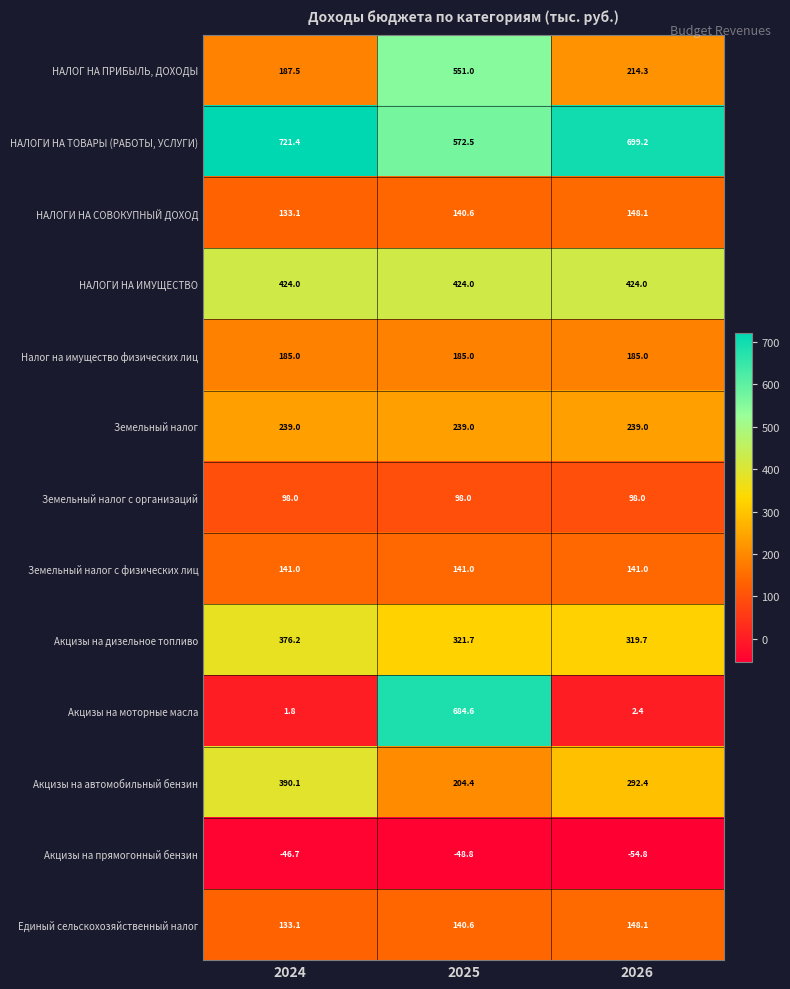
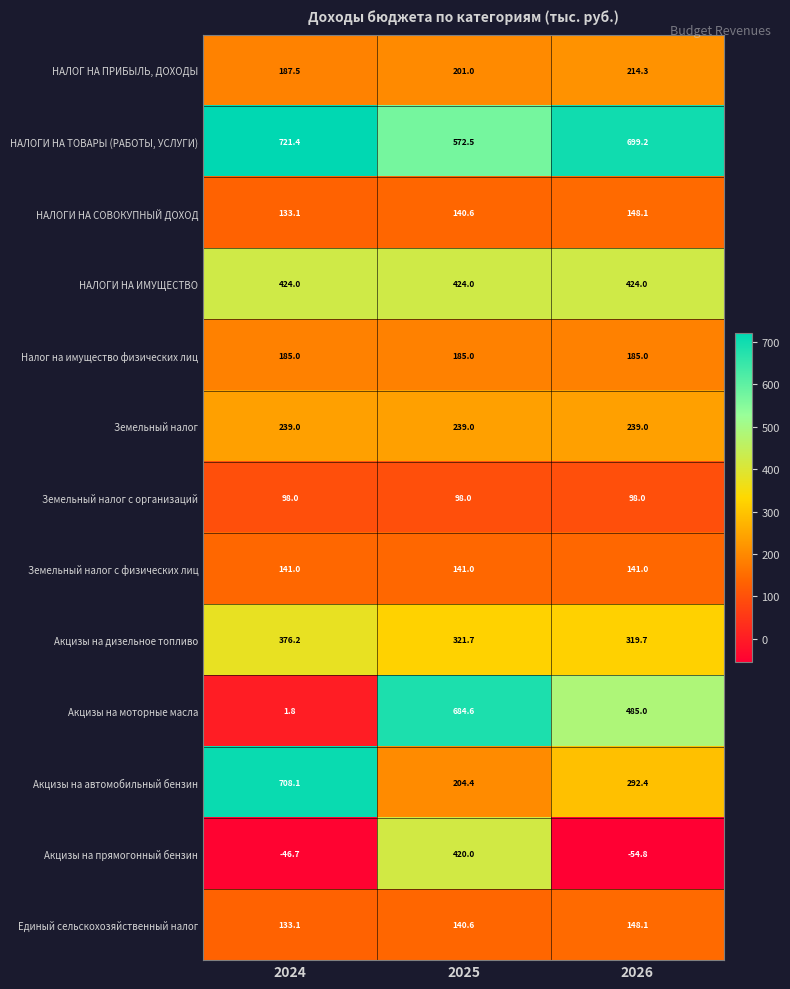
НАЛОГ НА ПРИБЫЛЬ, ДОХОДЫ, 2025: 551.0 -> 201.0
Акцизы на моторные масла, 2026: 2.4 -> 485.0
Акцизы на автомобильный бензин, 2024: 390.1 -> 708.1
Акцизы на прямогонный бензин, 2025: -48.8 -> 420.0
